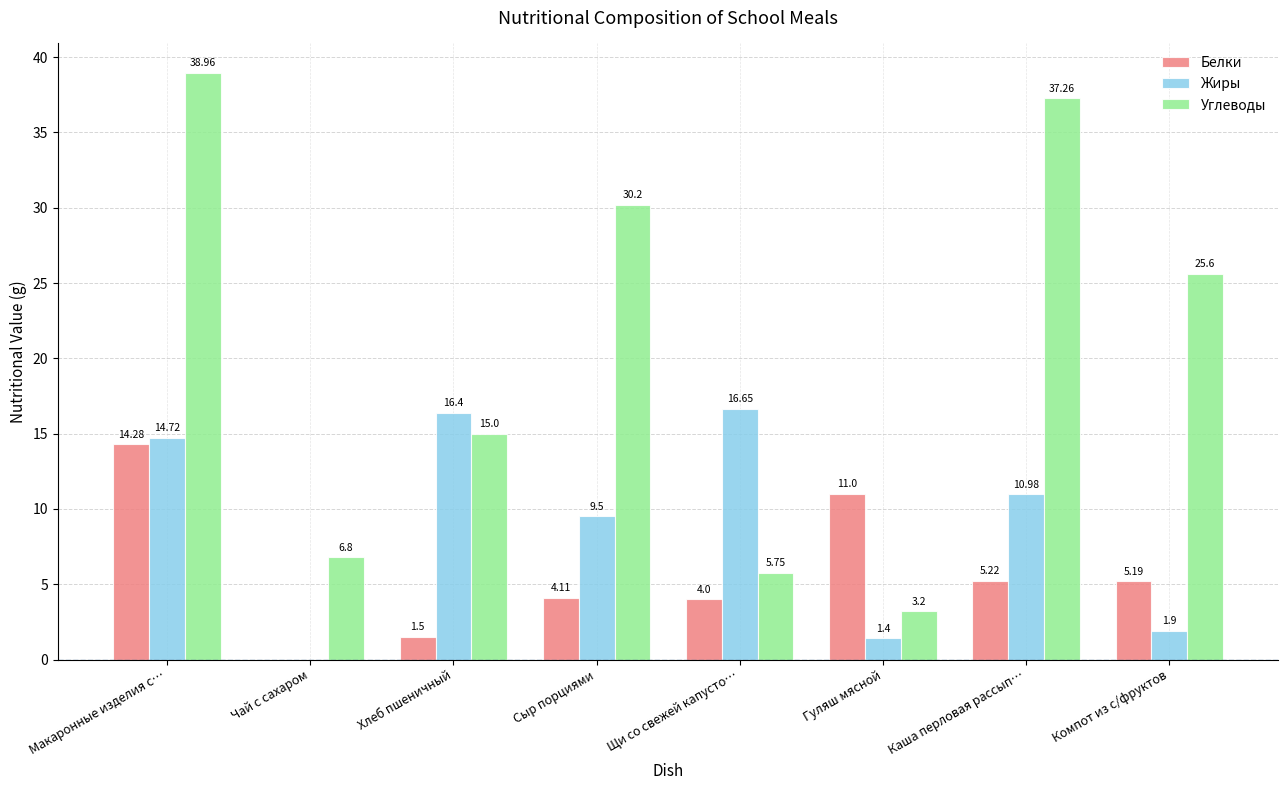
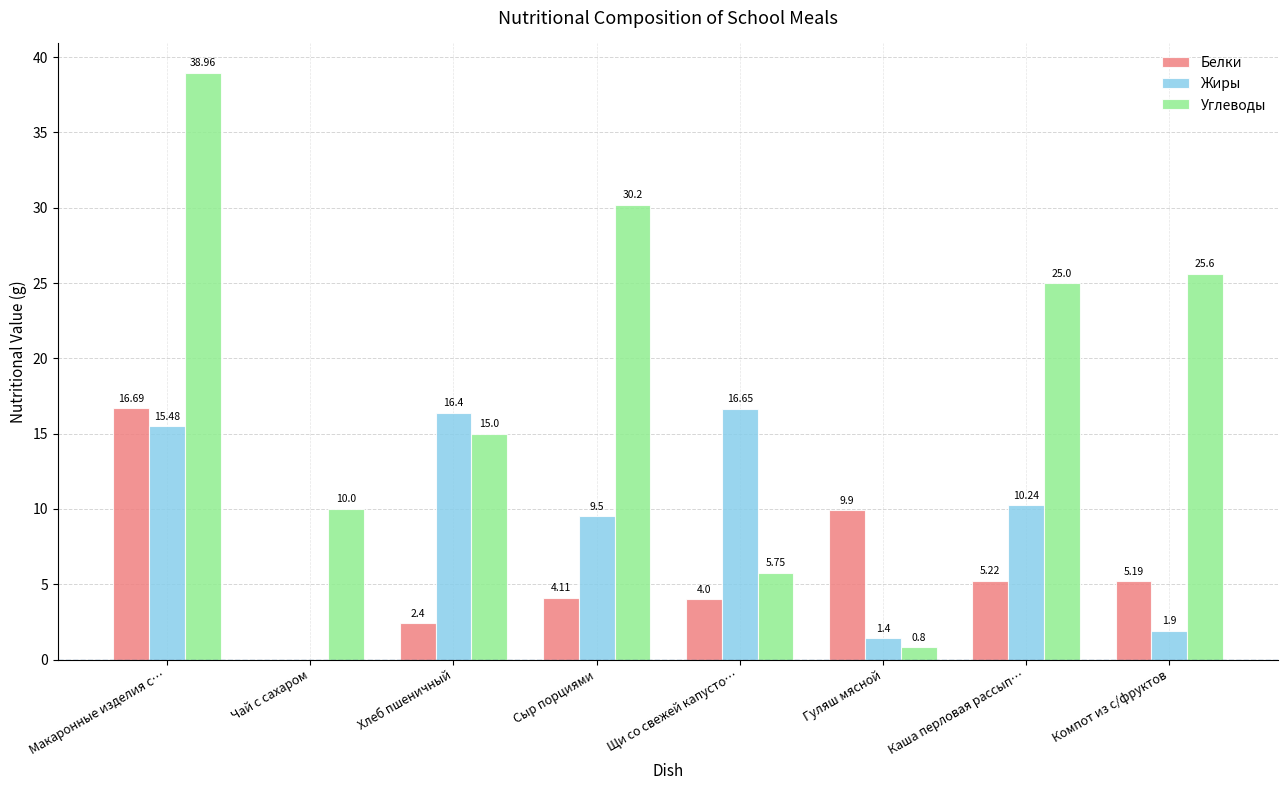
Белки, Макаронные изделия с…: 14.28 -> 16.69
Жиры, Макаронные изделия с…: 14.72 -> 15.48
Углеводы, Чай с сахаром: 6.8 -> 10.0
Белки, Хлеб пшеничный: 1.5 -> 2.4
Белки, Гуляш мясной: 11.0 -> 9.9
Углеводы, Гуляш мясной: 3.2 -> 0.8
Жиры, Каша перловая рассып…: 10.98 -> 10.24
Углеводы, Каша перловая рассып…: 37.26 -> 25.0
